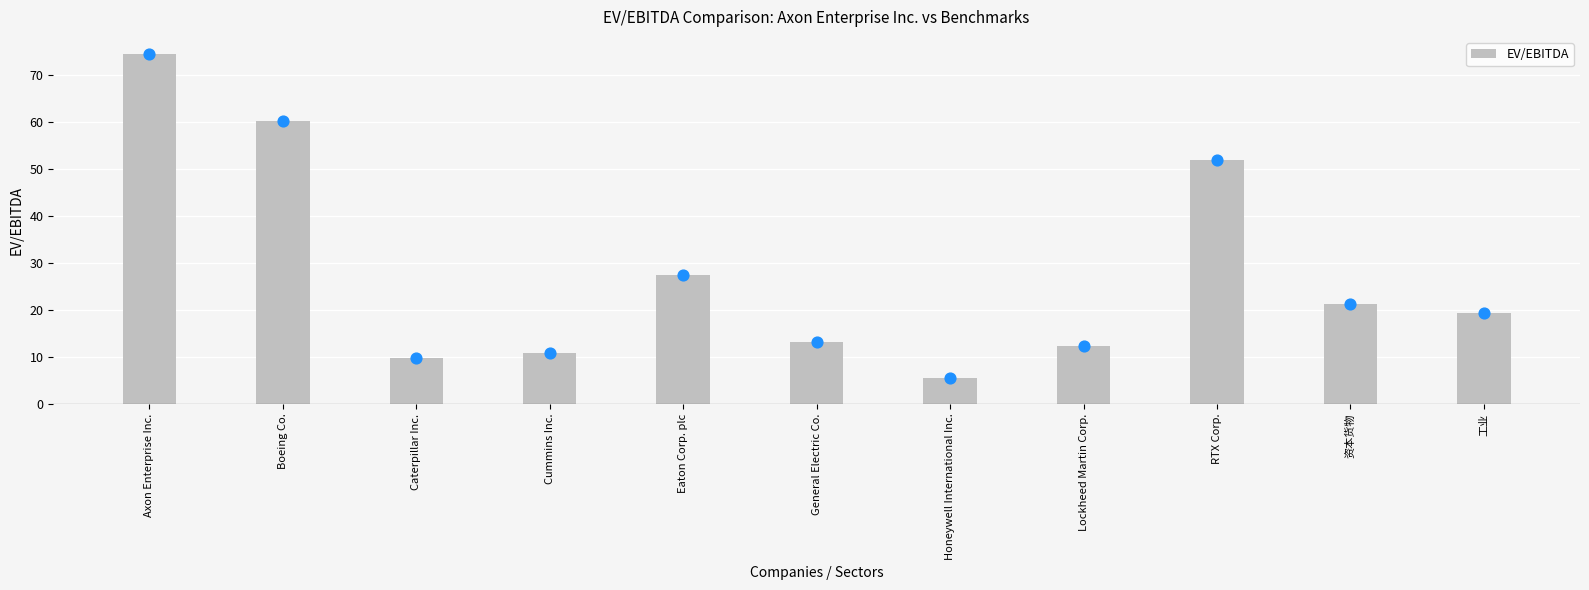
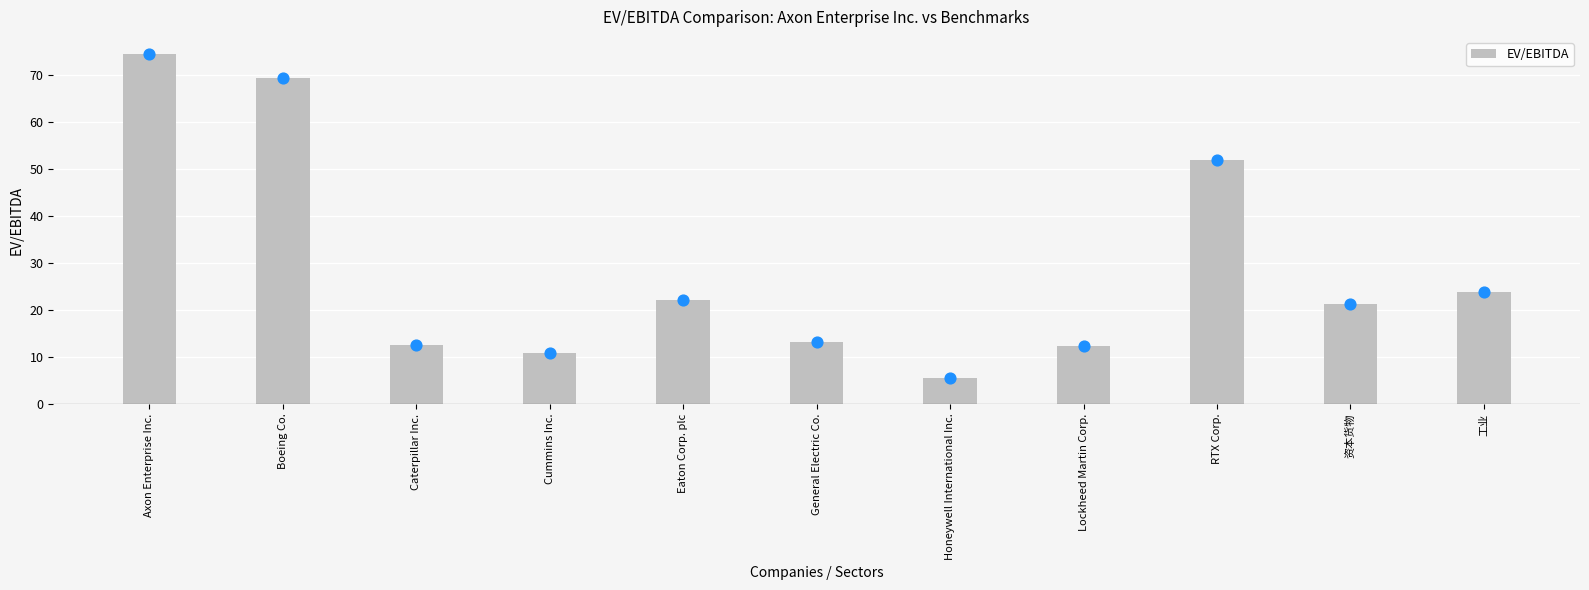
Boeing Co.: 60 -> 69
Caterpillar Inc.: 10 -> 13
Eaton Corp. plc: 27 -> 22
工业: 19 -> 24
